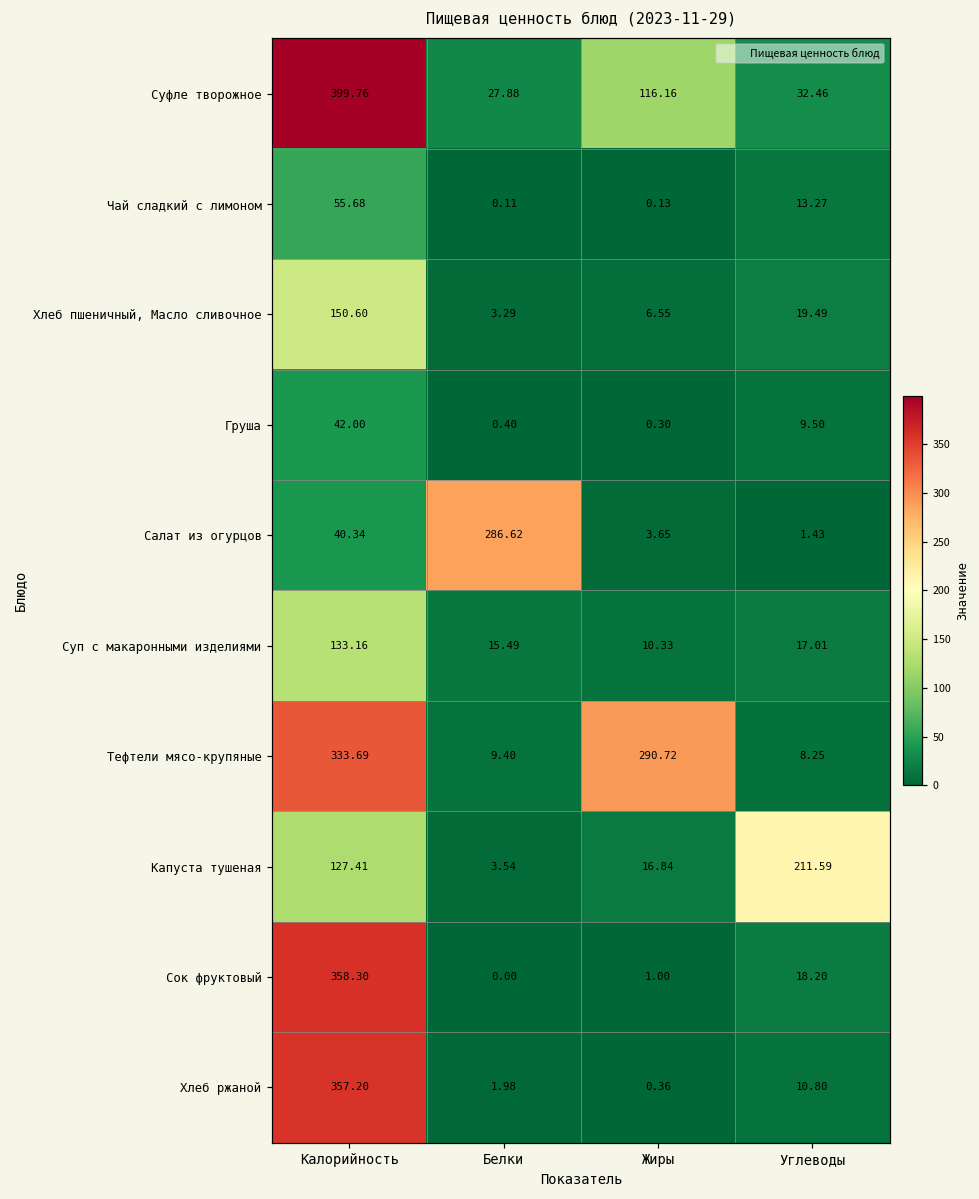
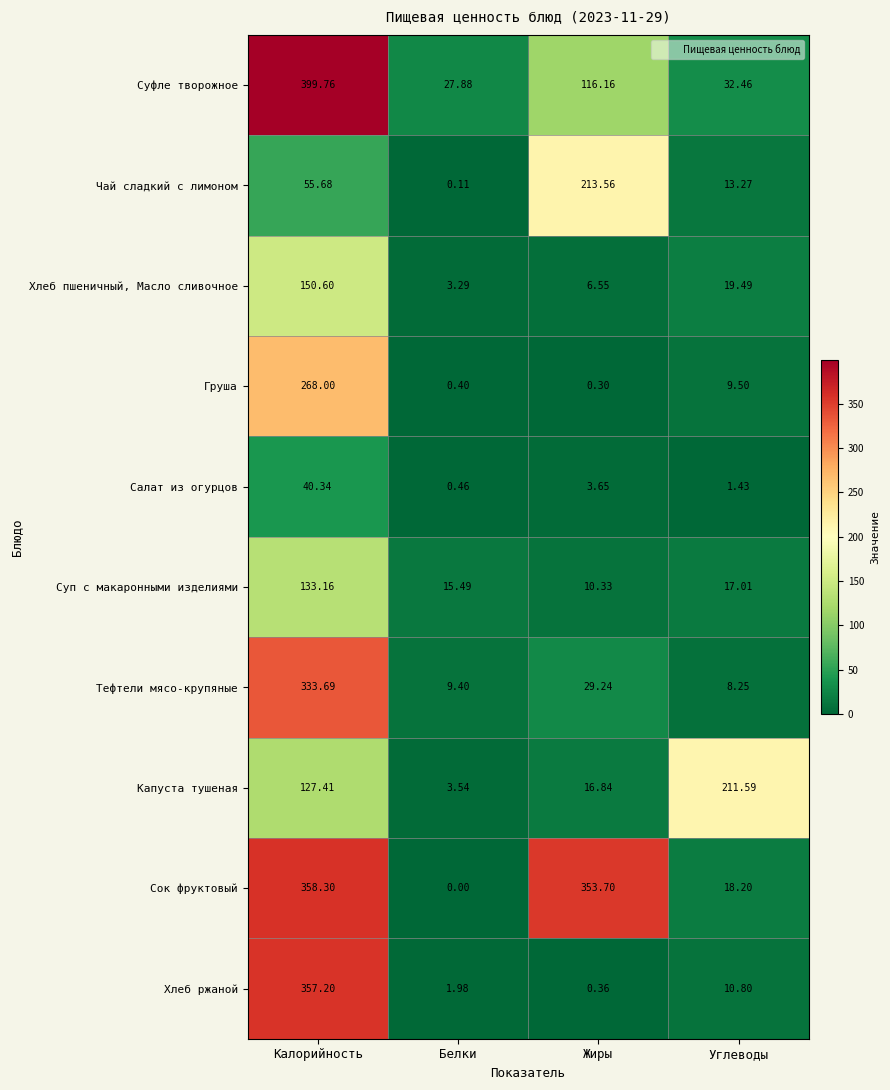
Чай сладкий с лимоном, Жиры: 0.13 -> 213.56
Груша, Калорийность: 42.00 -> 268.00
Салат из огурцов, Белки: 286.62 -> 0.46
Тефтели мясо-крупяные, Жиры: 290.72 -> 29.24
Сок фруктовый, Жиры: 1.00 -> 353.70
